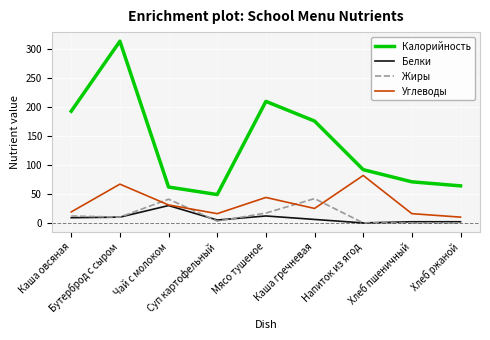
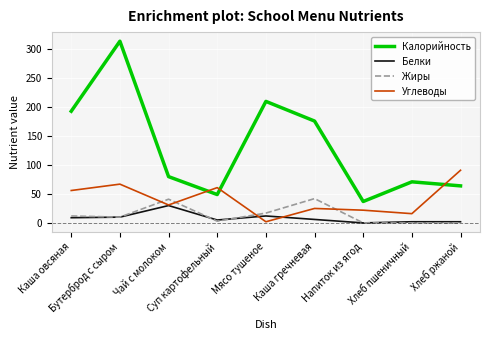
Углеводы, Каша овсяная: 20 -> 60
Калорийность, Чай с молоком: 60 -> 80
Углеводы, Суп картофельный: 20 -> 60
Углеводы, Мясо тушеное: 40 -> 0
Калорийность, Напиток из ягод: 90 -> 40
Углеводы, Напиток из ягод: 80 -> 20
Углеводы, Хлеб ржаной: 10 -> 90
